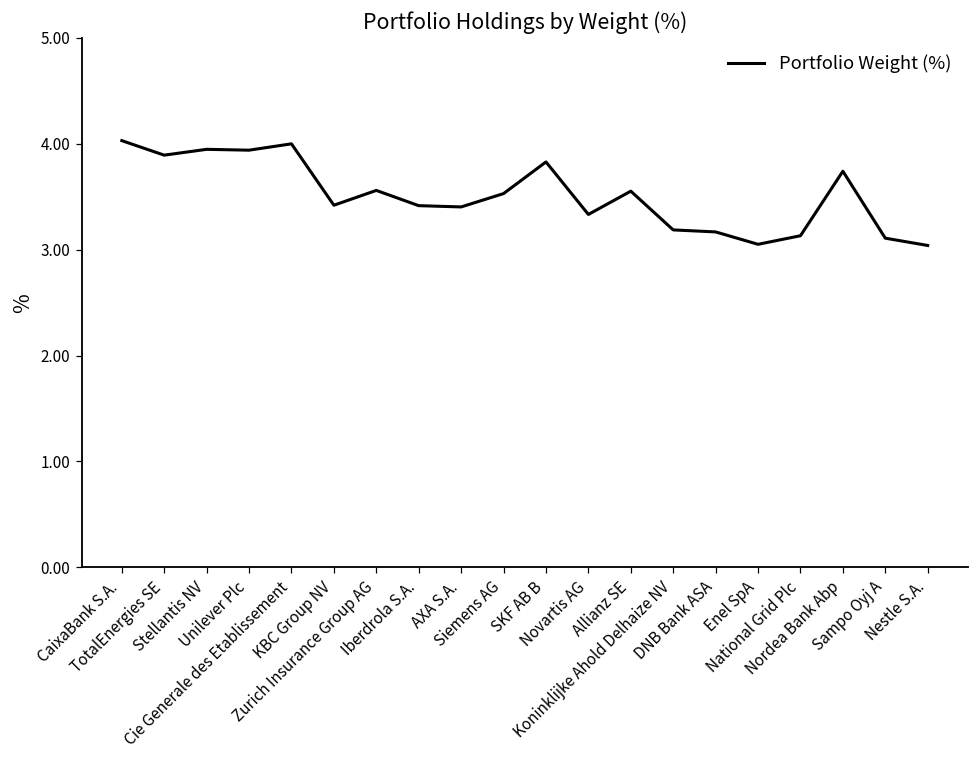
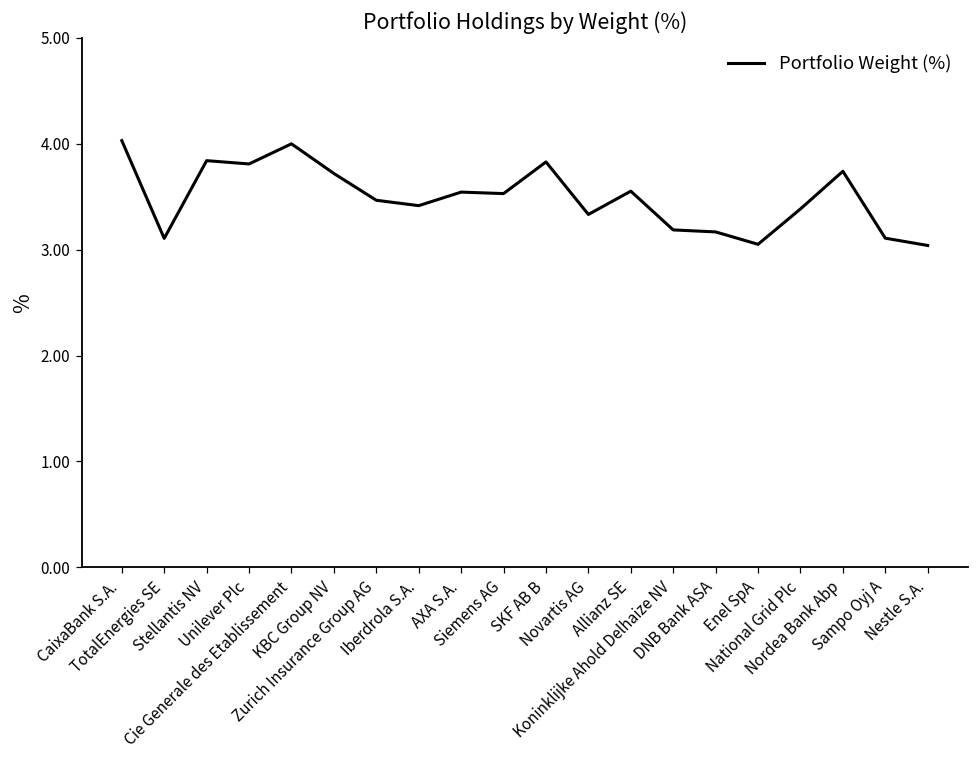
TotalEnergies SE: 3.9 -> 3.1
Stellantis NV: 3.9 -> 3.8
Unilever Plc: 3.9 -> 3.8
KBC Group NV: 3.4 -> 3.7
Zurich Insurance Group AG: 3.6 -> 3.5
AXA S.A.: 3.4 -> 3.5
National Grid Plc: 3.1 -> 3.4
